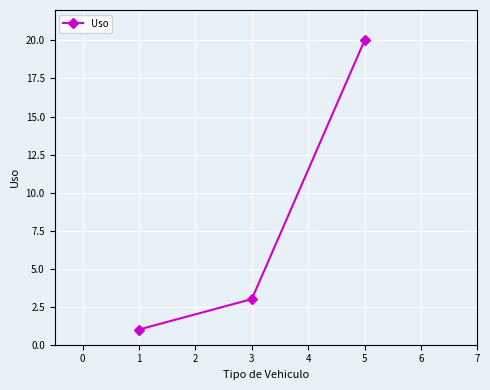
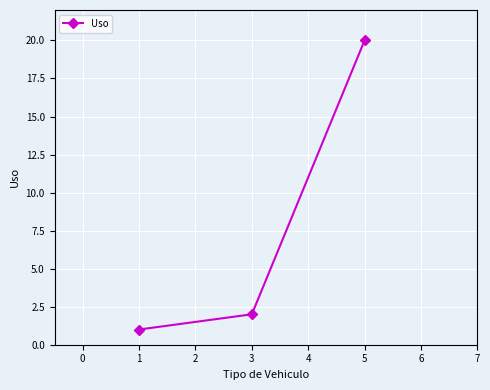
3: 3 -> 2
